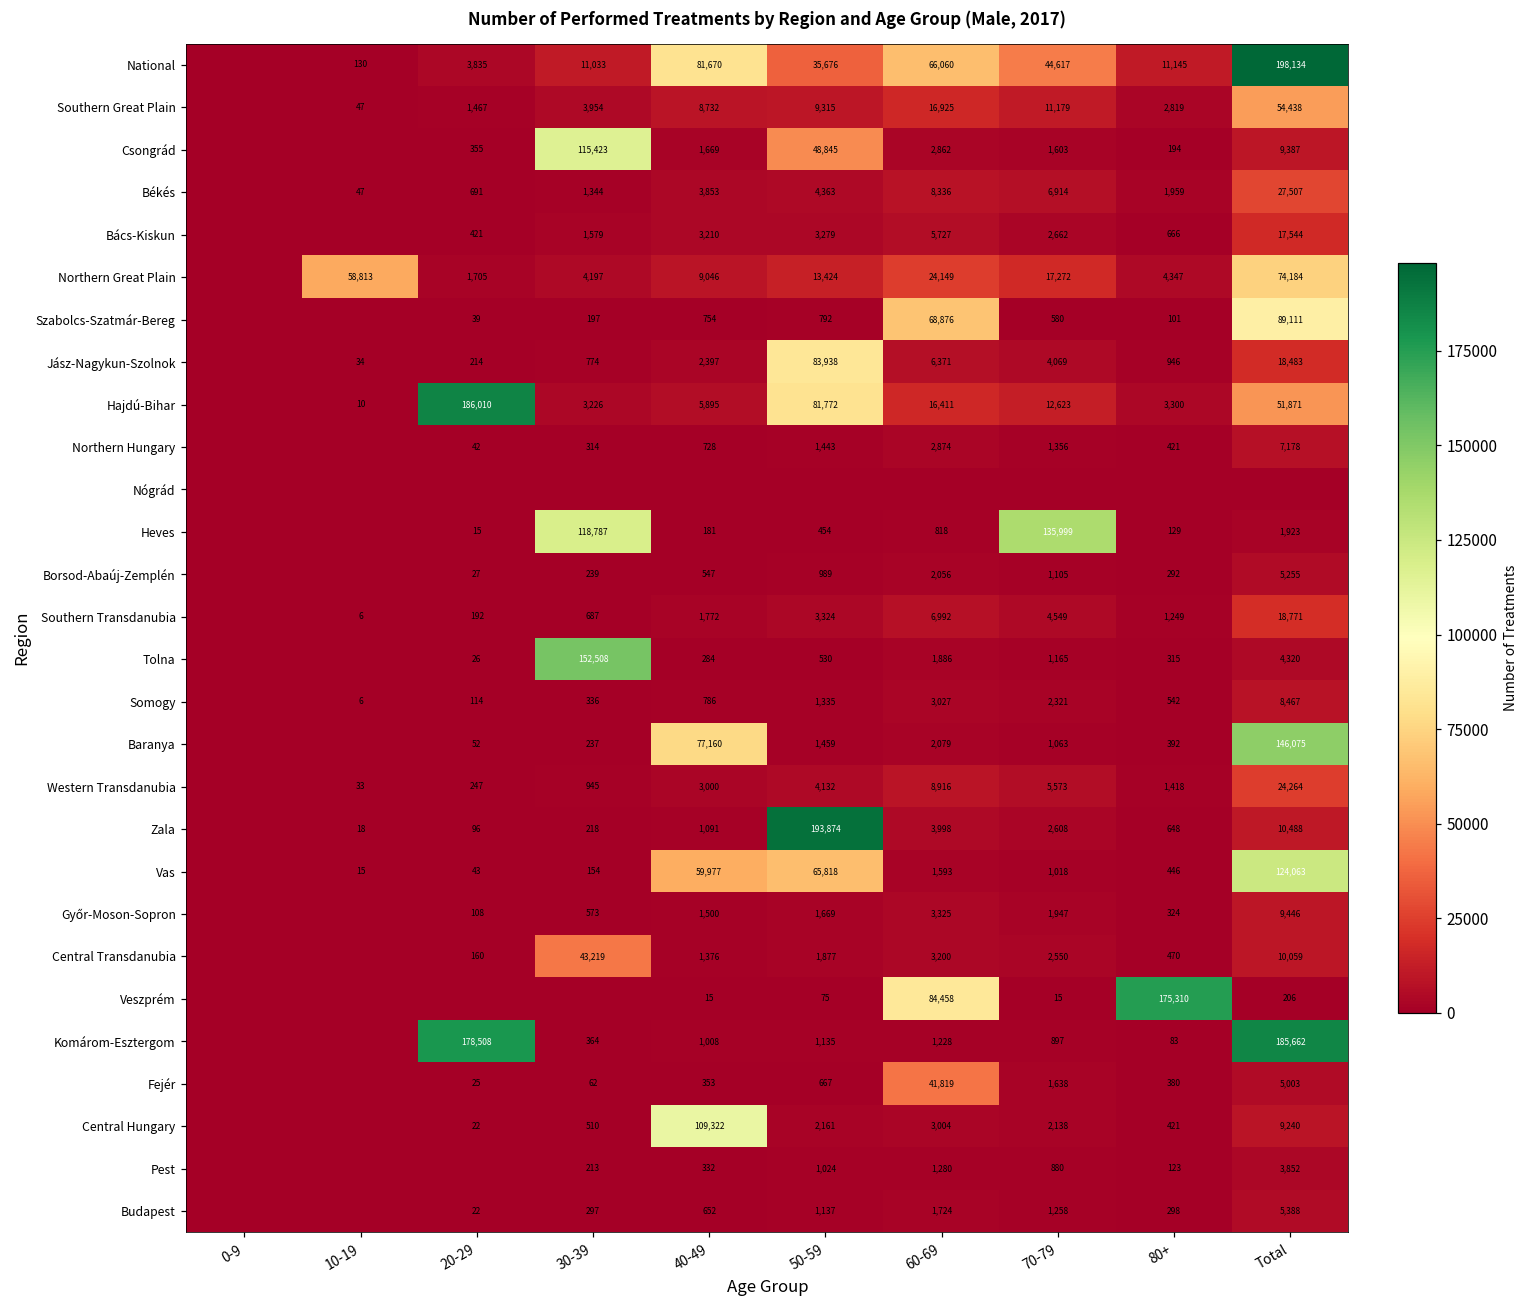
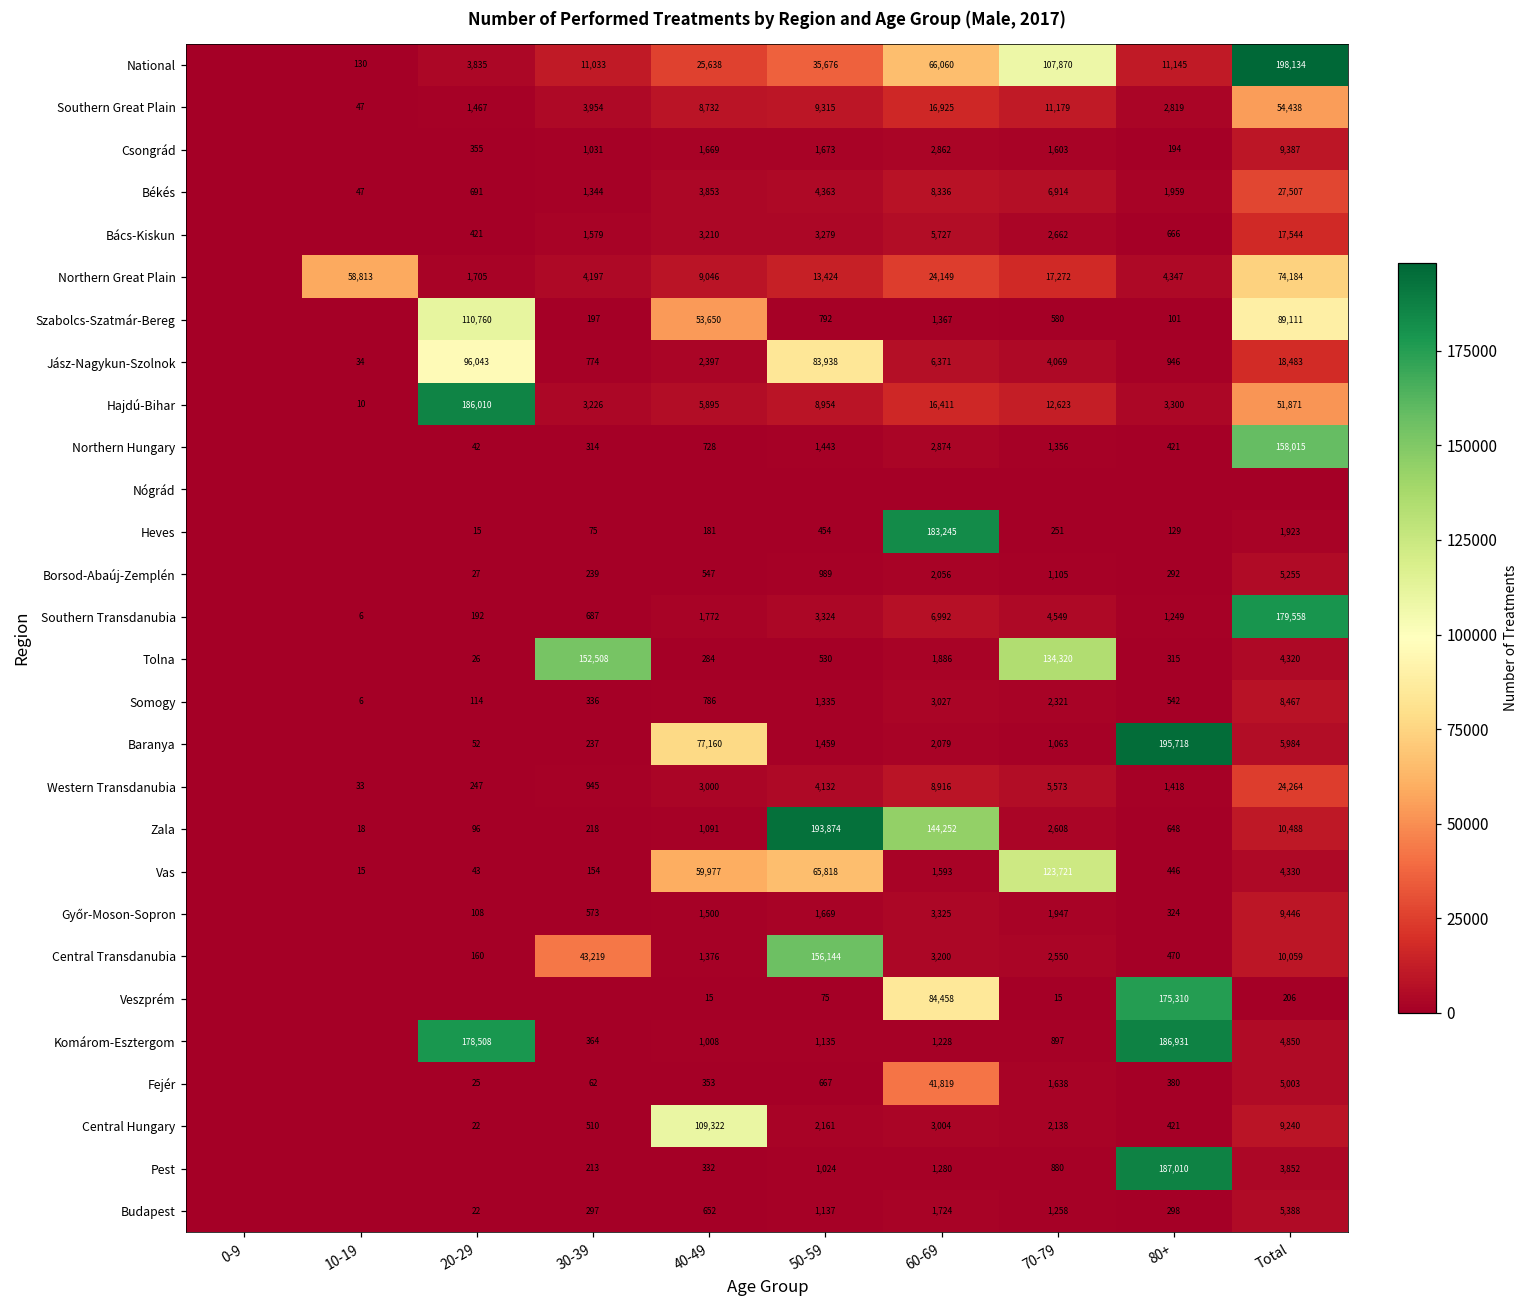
National, 40-49: 81,670 -> 25,638
National, 70-79: 44,617 -> 107,870
Csongrád, 30-39: 115,423 -> 1,031
Csongrád, 50-59: 48,845 -> 1,673
Szabolcs-Szatmár-Bereg, 20-29: 39 -> 110,760
Szabolcs-Szatmár-Bereg, 40-49: 754 -> 53,650
Szabolcs-Szatmár-Bereg, 60-69: 68,876 -> 1,367
Jász-Nagykun-Szolnok, 20-29: 214 -> 96,043
Hajdú-Bihar, 50-59: 81,772 -> 8,954
Northern Hungary, Total: 7,178 -> 158,015
Heves, 30-39: 118,787 -> 75
Heves, 60-69: 818 -> 183,245
Heves, 70-79: 135,999 -> 251
Southern Transdanubia, Total: 18,771 -> 179,558
Tolna, 70-79: 1,165 -> 134,320
Baranya, 80+: 392 -> 195,718
Baranya, Total: 146,075 -> 5,984
Zala, 60-69: 3,998 -> 144,252
Vas, 70-79: 1,018 -> 123,721
Vas, Total: 124,063 -> 4,330
Central Transdanubia, 50-59: 1,877 -> 156,144
Komárom-Esztergom, 80+: 83 -> 186,931
Komárom-Esztergom, Total: 185,662 -> 4,850
Pest, 80+: 123 -> 187,010
